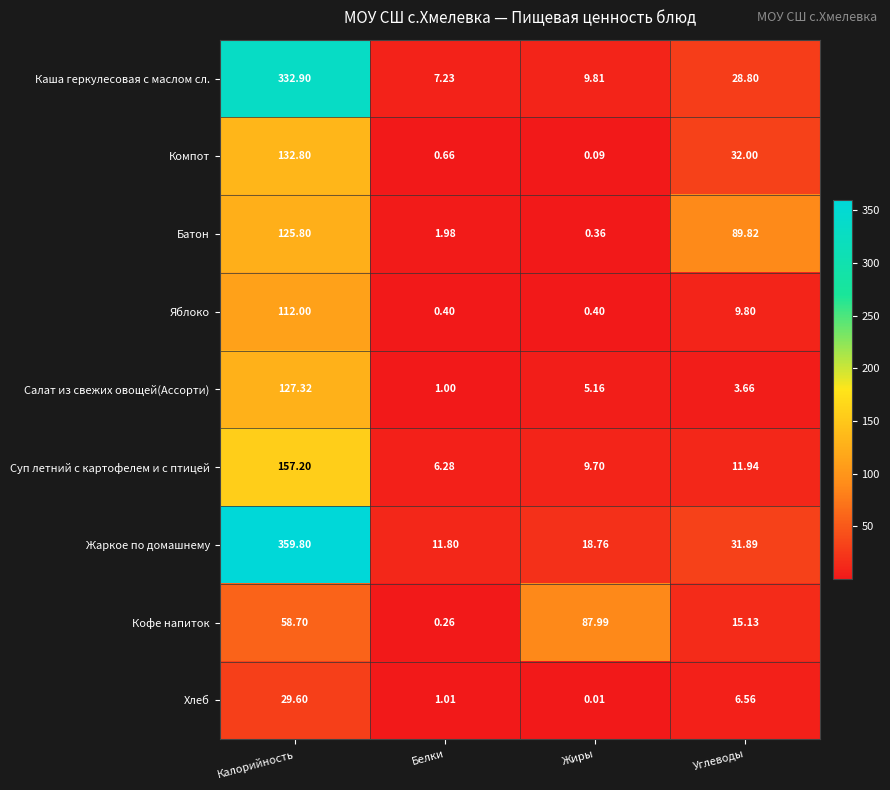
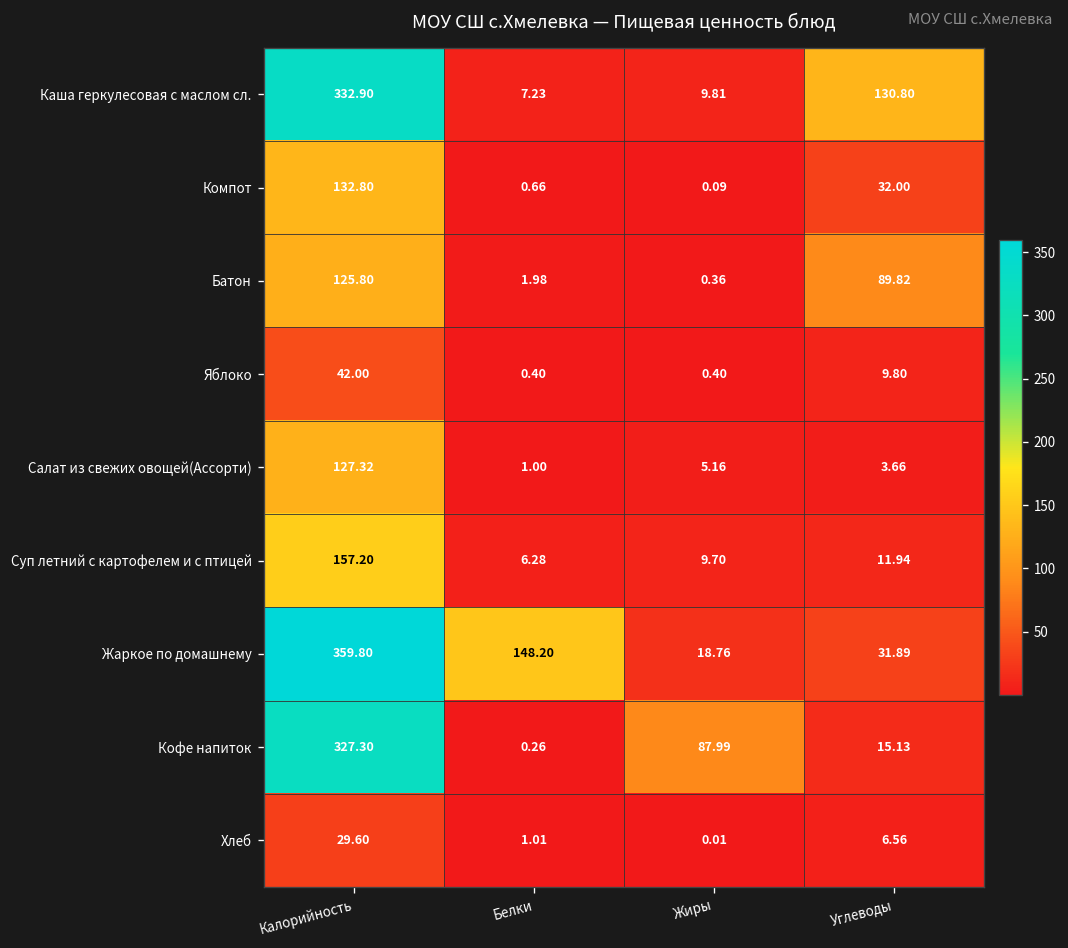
Каша геркулесовая с маслом сл., Углеводы: 28.80 -> 130.80
Яблоко, Калорийность: 112.00 -> 42.00
Жаркое по домашнему, Белки: 11.80 -> 148.20
Кофе напиток, Калорийность: 58.70 -> 327.30
